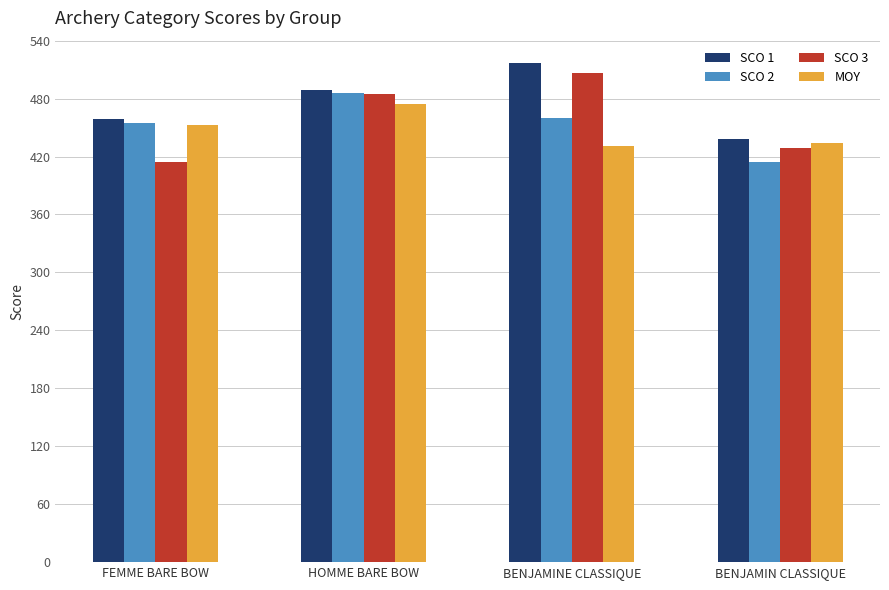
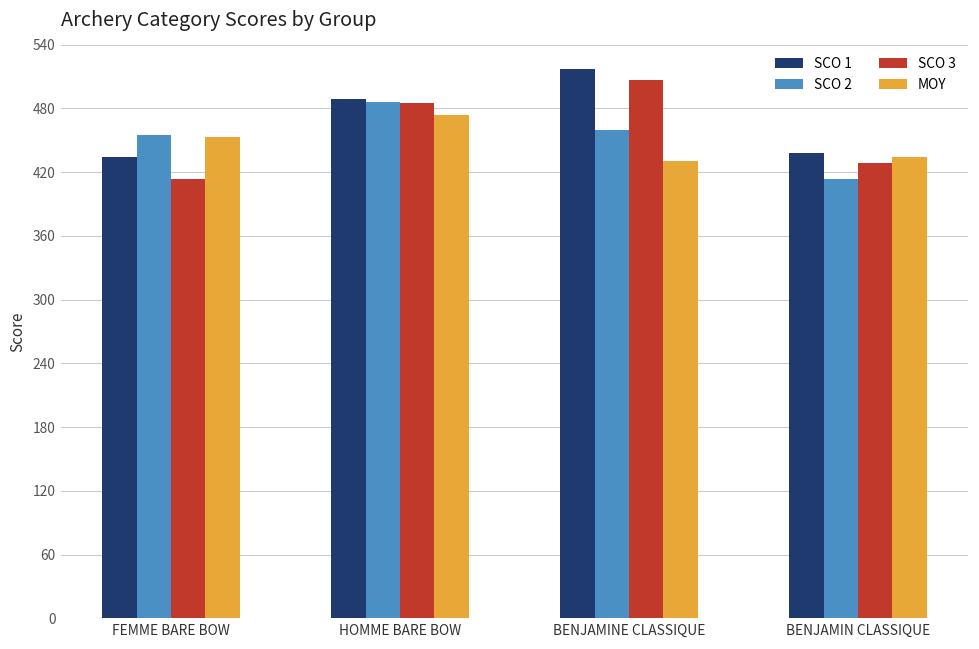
SCO 1, FEMME BARE BOW: 460 -> 430
